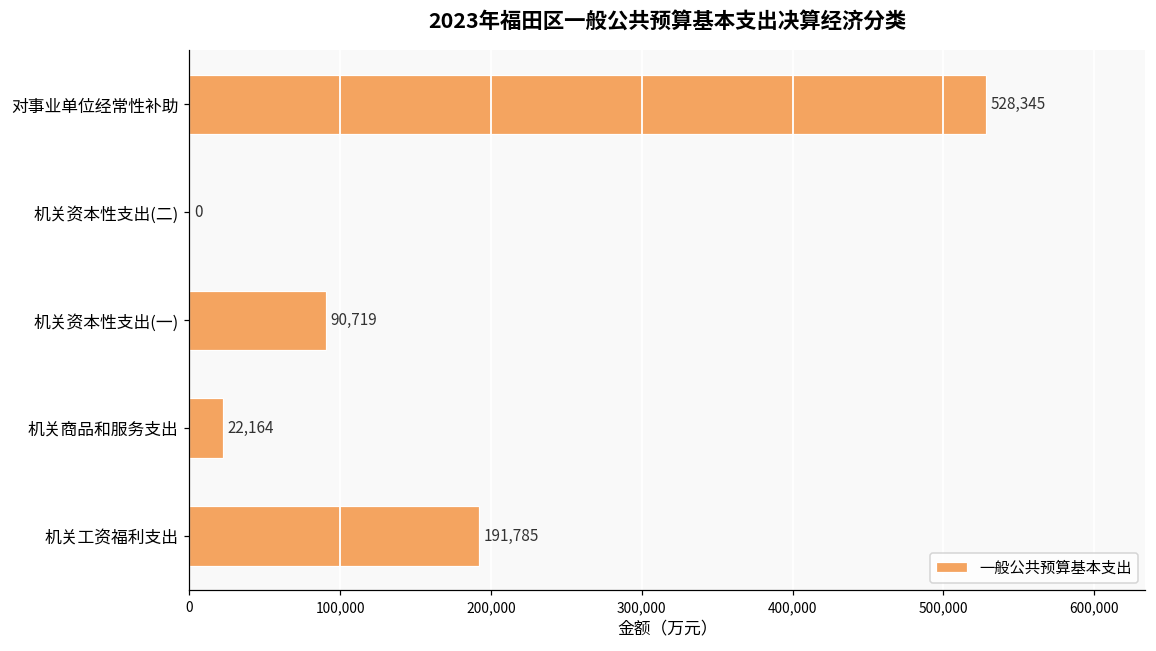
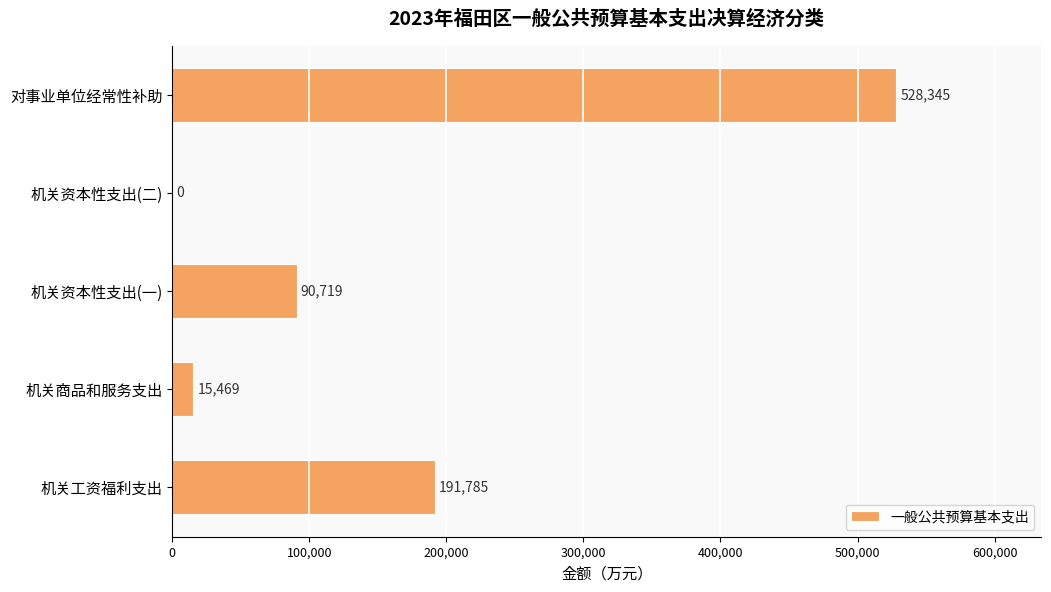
机关商品和服务支出: 22,164 -> 15,469
